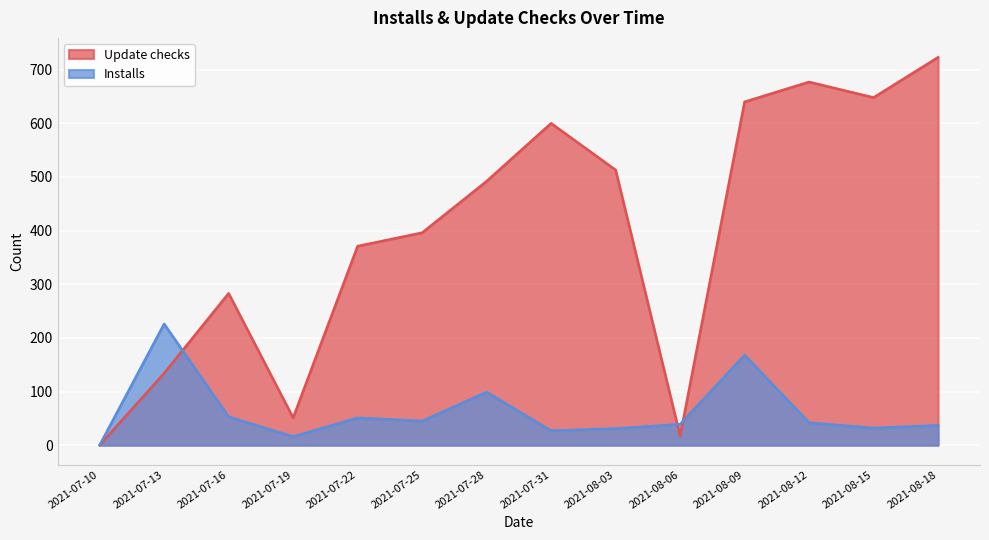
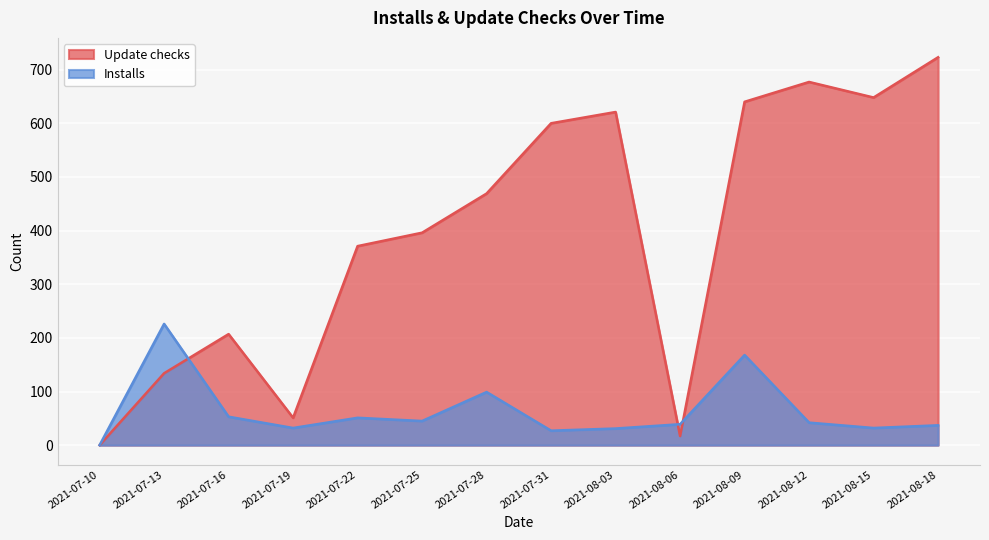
Update checks, 2021-07-16: 280 -> 210
Installs, 2021-07-19: 20 -> 30
Update checks, 2021-07-28: 490 -> 470
Update checks, 2021-08-03: 510 -> 620
